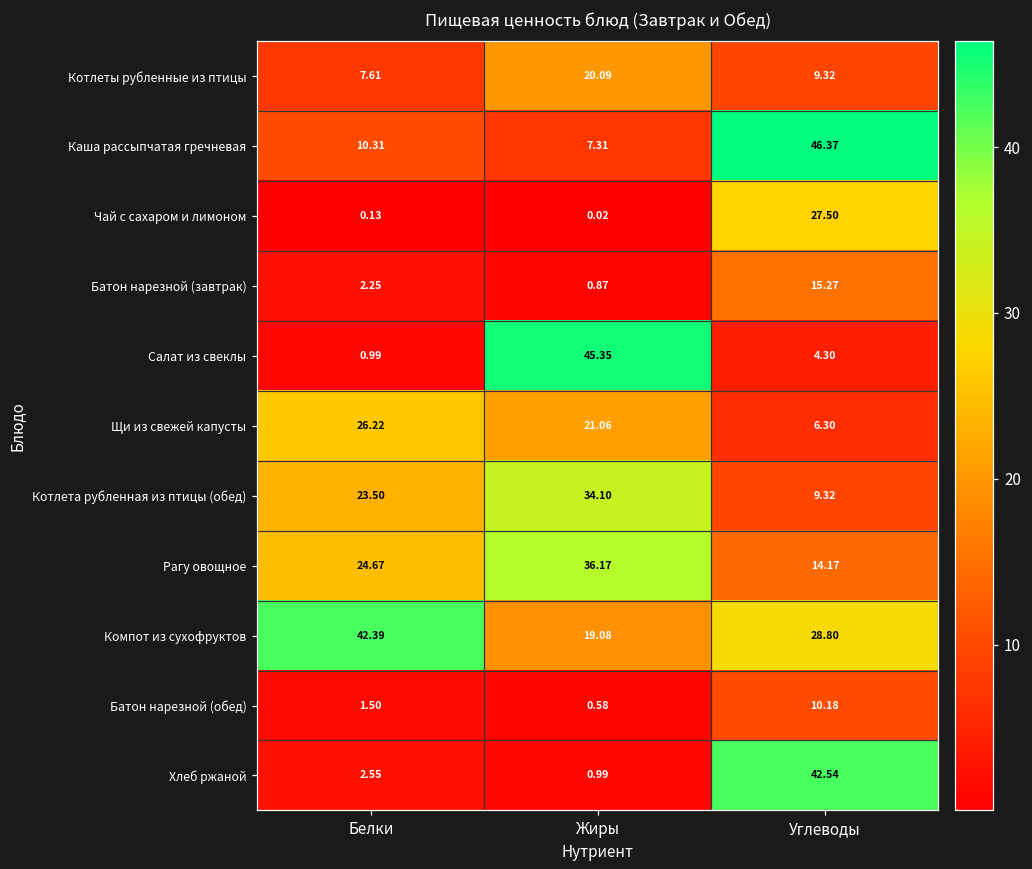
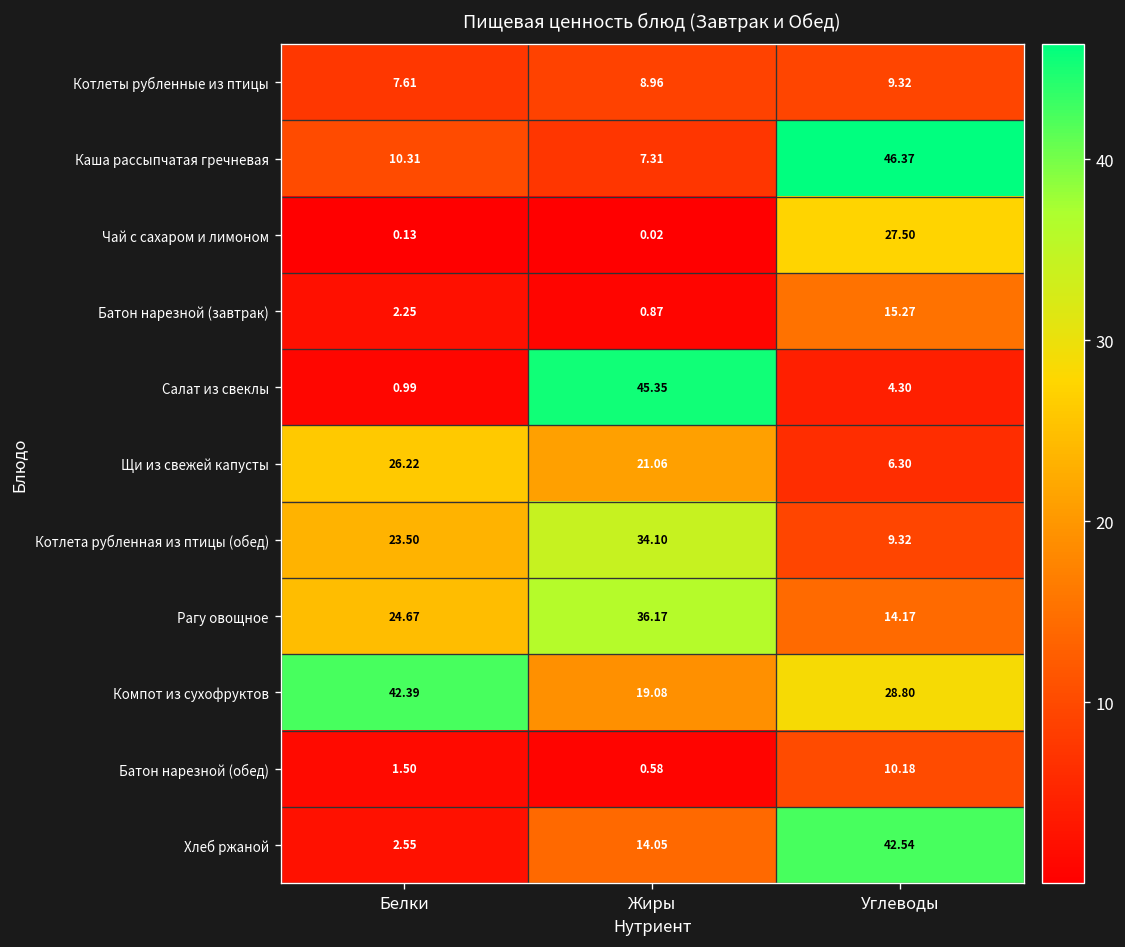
Котлеты рубленные из птицы, Жиры: 20.09 -> 8.96
Хлеб ржаной, Жиры: 0.99 -> 14.05
